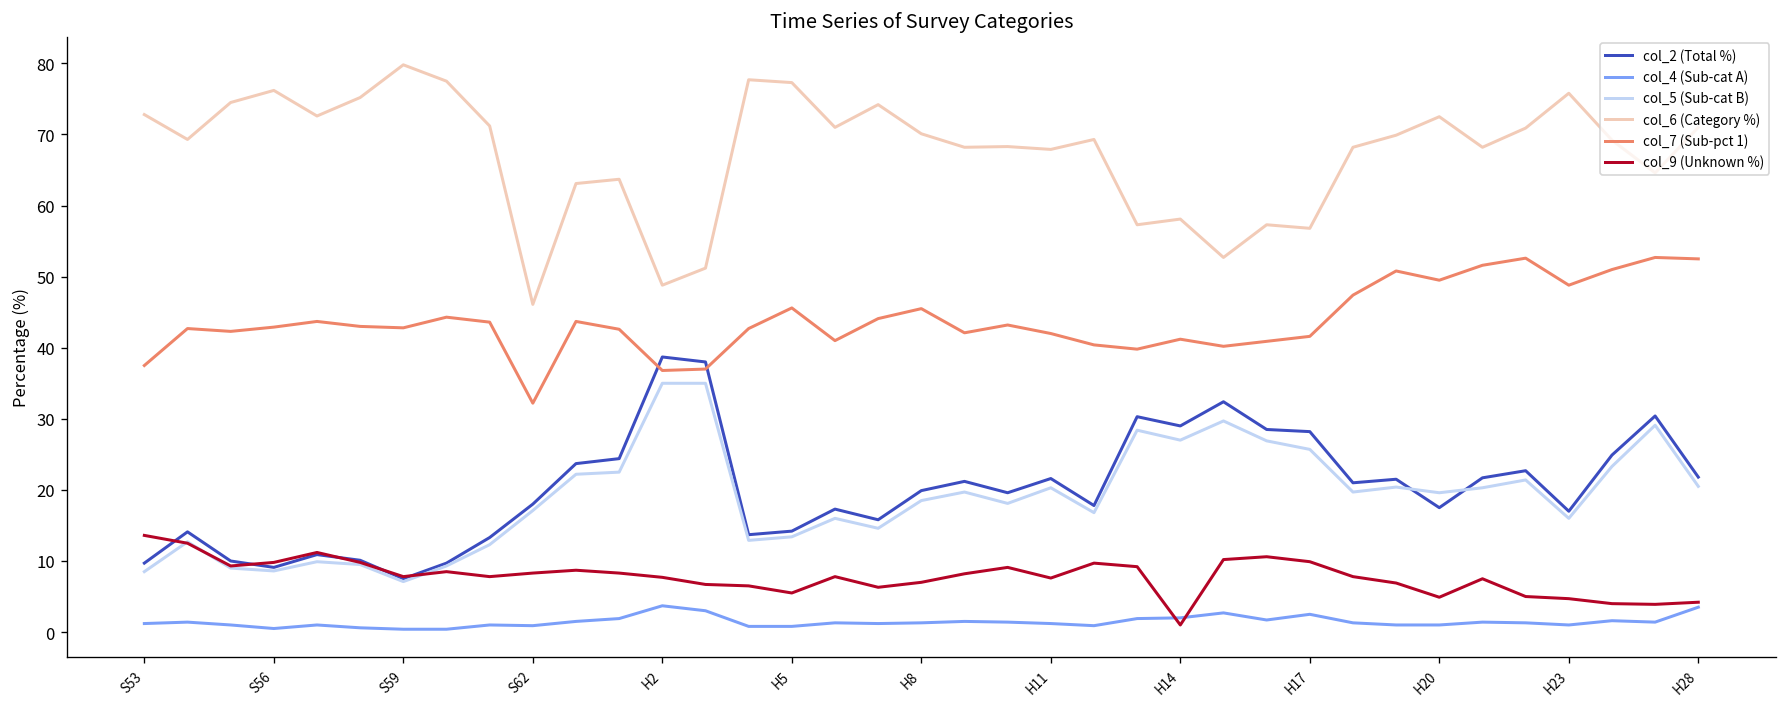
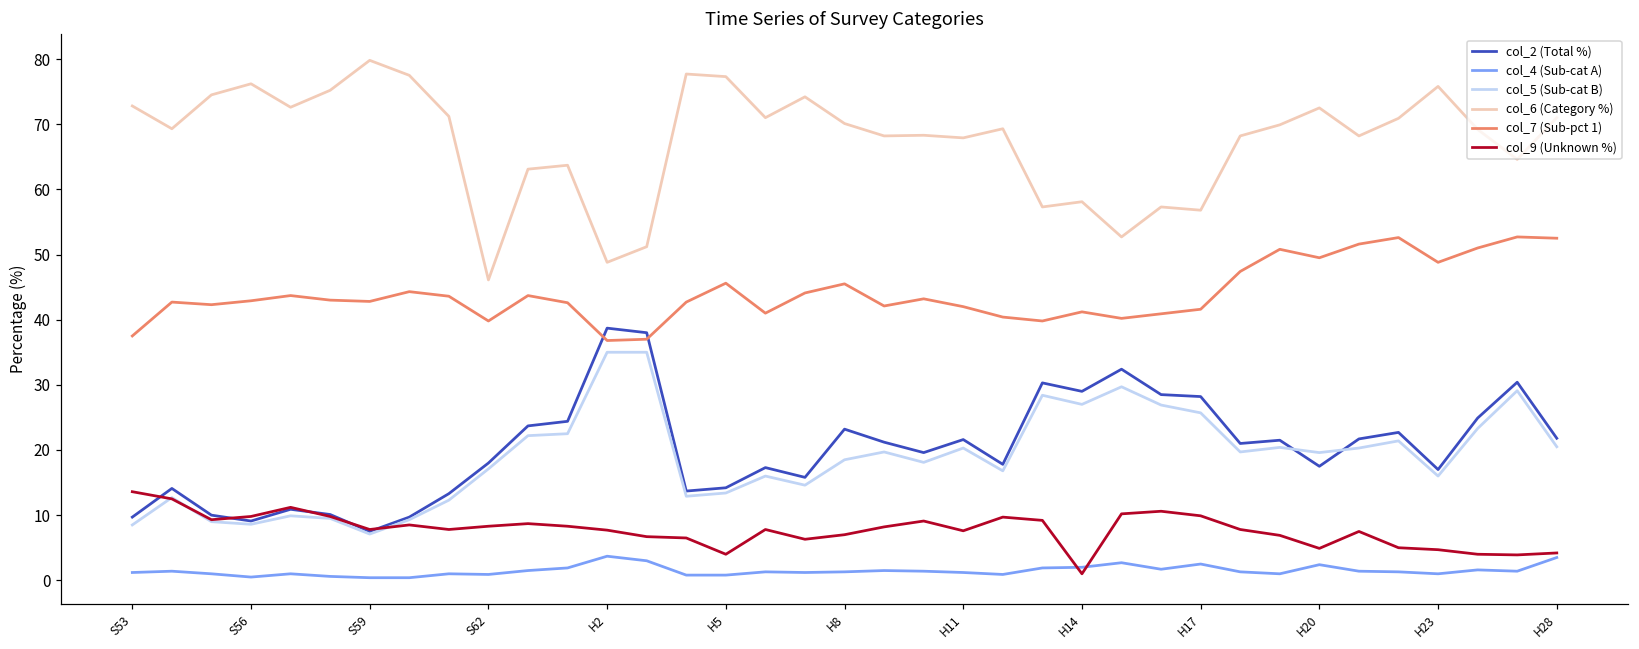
col_7 (Sub-pct 1), S62: 32 -> 40
col_9 (Unknown %), H5: 6 -> 4
col_2 (Total %), H8: 20 -> 23
col_4 (Sub-cat A), H20: 1 -> 2
